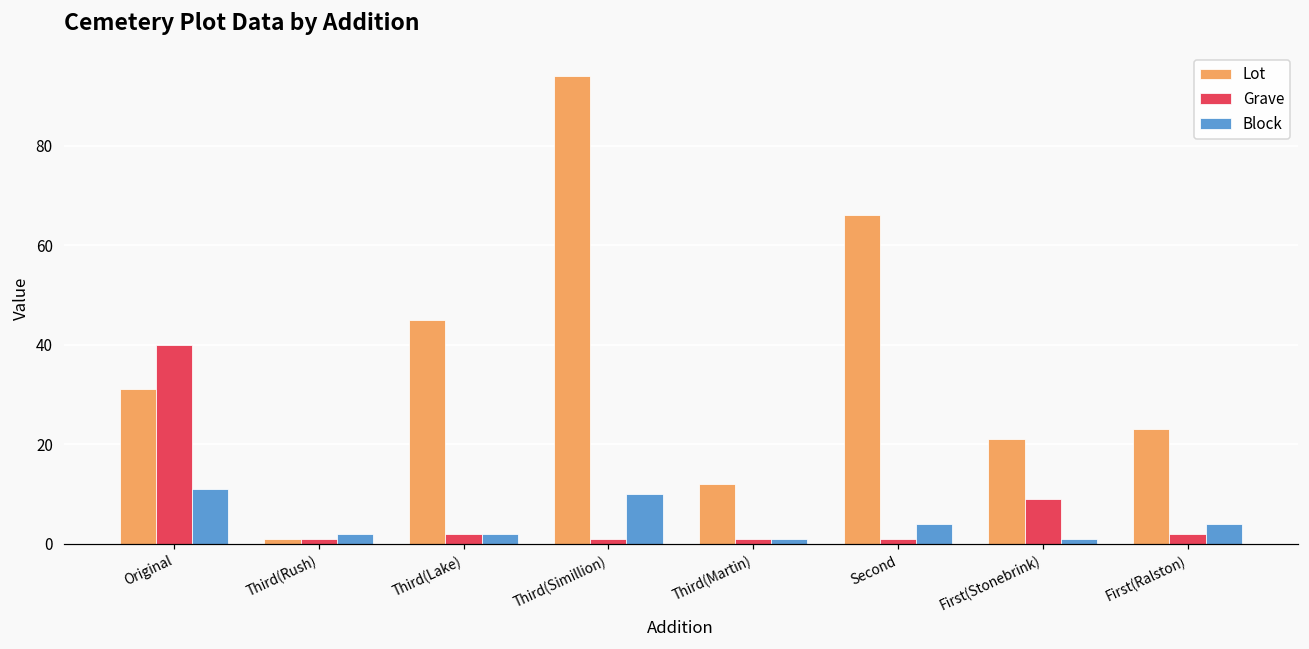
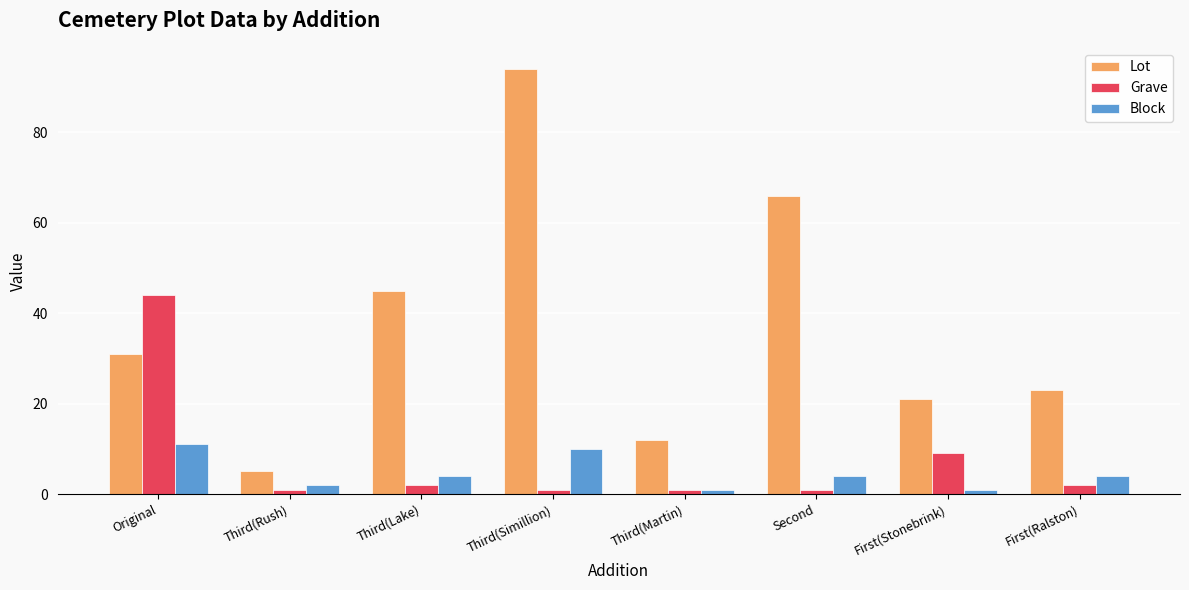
Grave, Original: 40 -> 44
Lot, Third(Rush): 1 -> 5
Block, Third(Lake): 2 -> 4
